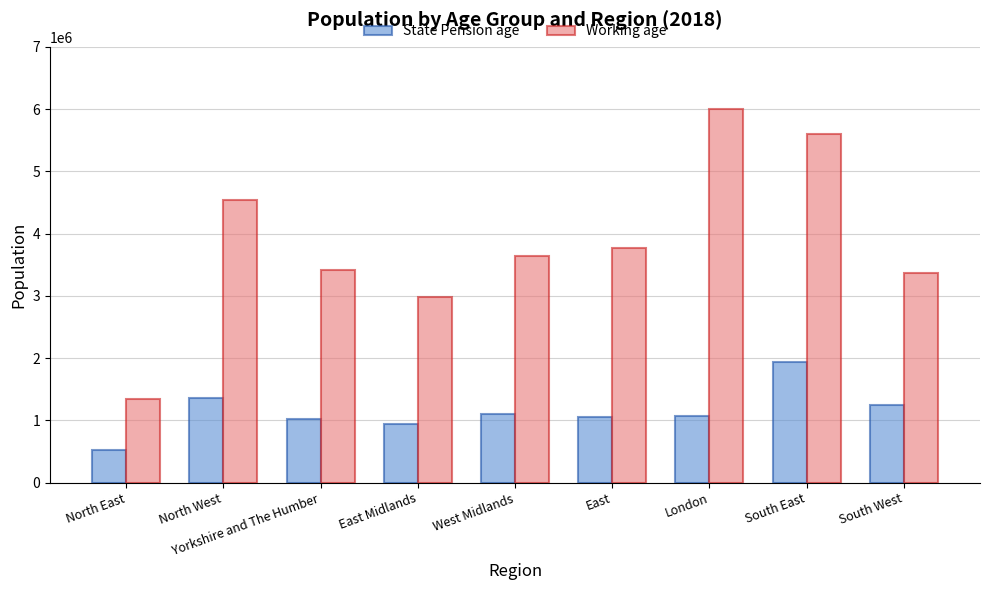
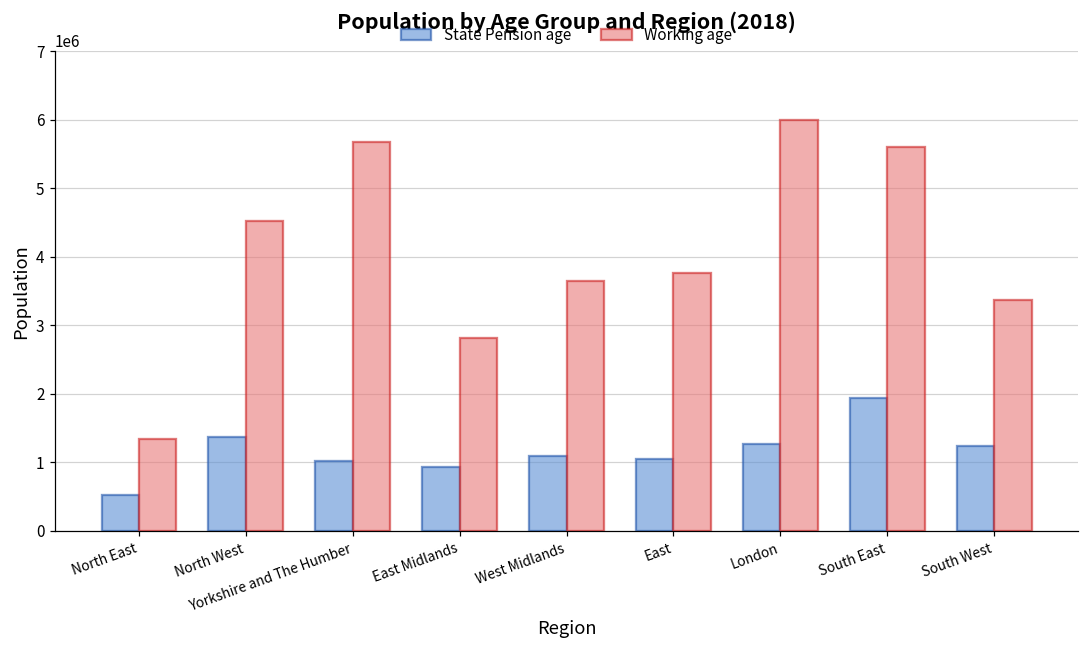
Working age, Yorkshire and The Humber: 3400000 -> 5700000
Working age, East Midlands: 3000000 -> 2800000
State Pension age, London: 1100000 -> 1300000
